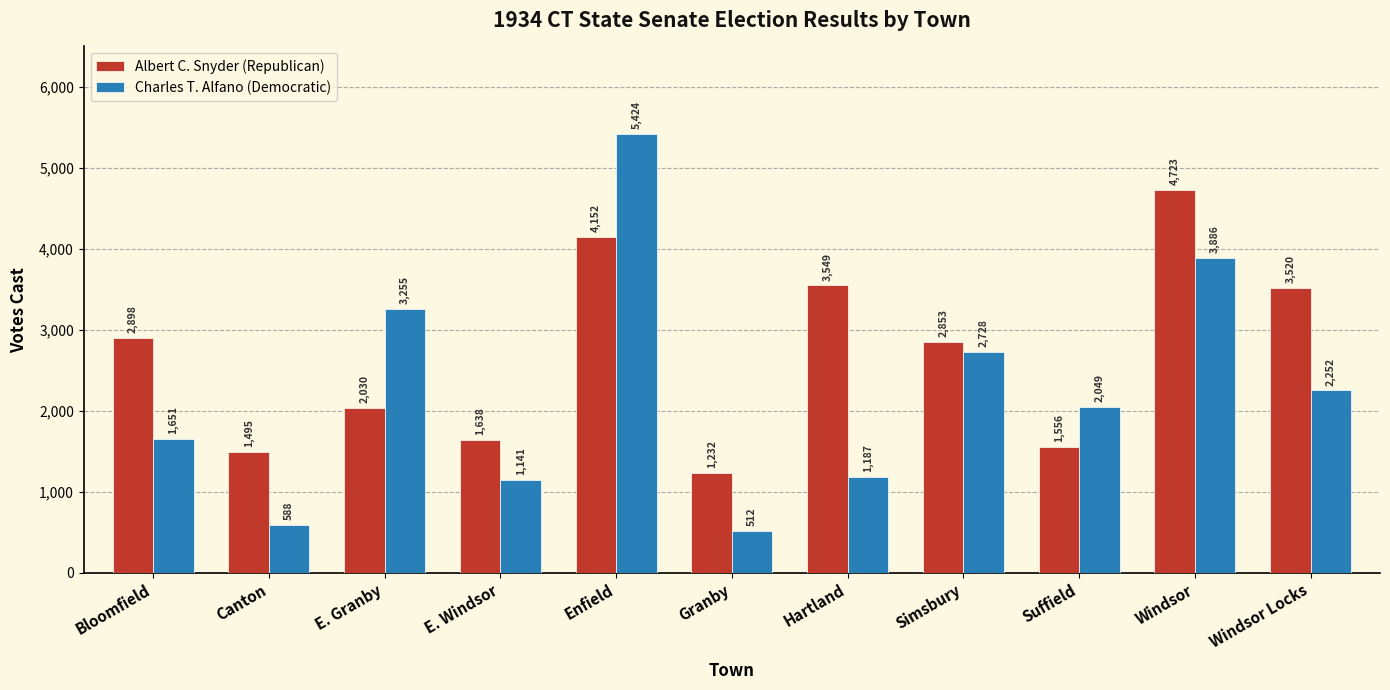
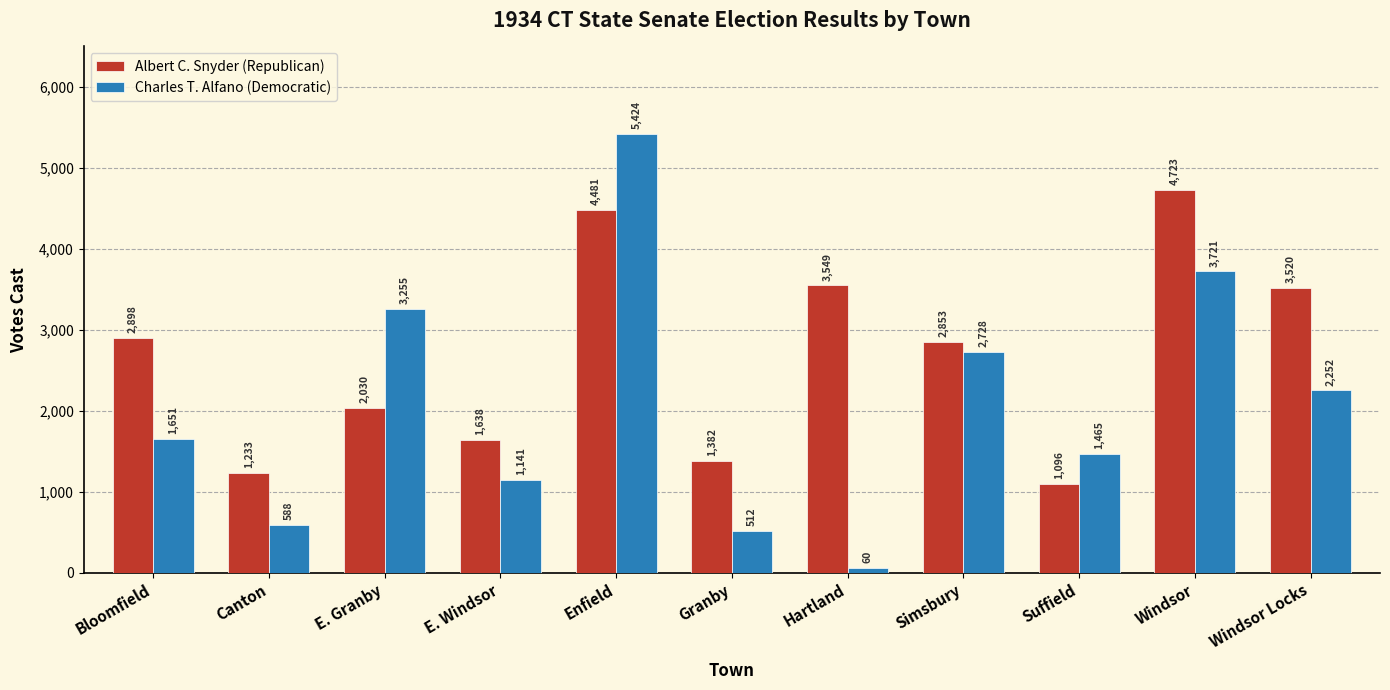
Albert C. Snyder (Republican), Canton: 1,495 -> 1,233
Albert C. Snyder (Republican), Enfield: 4,152 -> 4,481
Albert C. Snyder (Republican), Granby: 1,232 -> 1,382
Charles T. Alfano (Democratic), Hartland: 1,187 -> 60
Albert C. Snyder (Republican), Suffield: 1,556 -> 1,096
Charles T. Alfano (Democratic), Suffield: 2,049 -> 1,465
Charles T. Alfano (Democratic), Windsor: 3,886 -> 3,721
